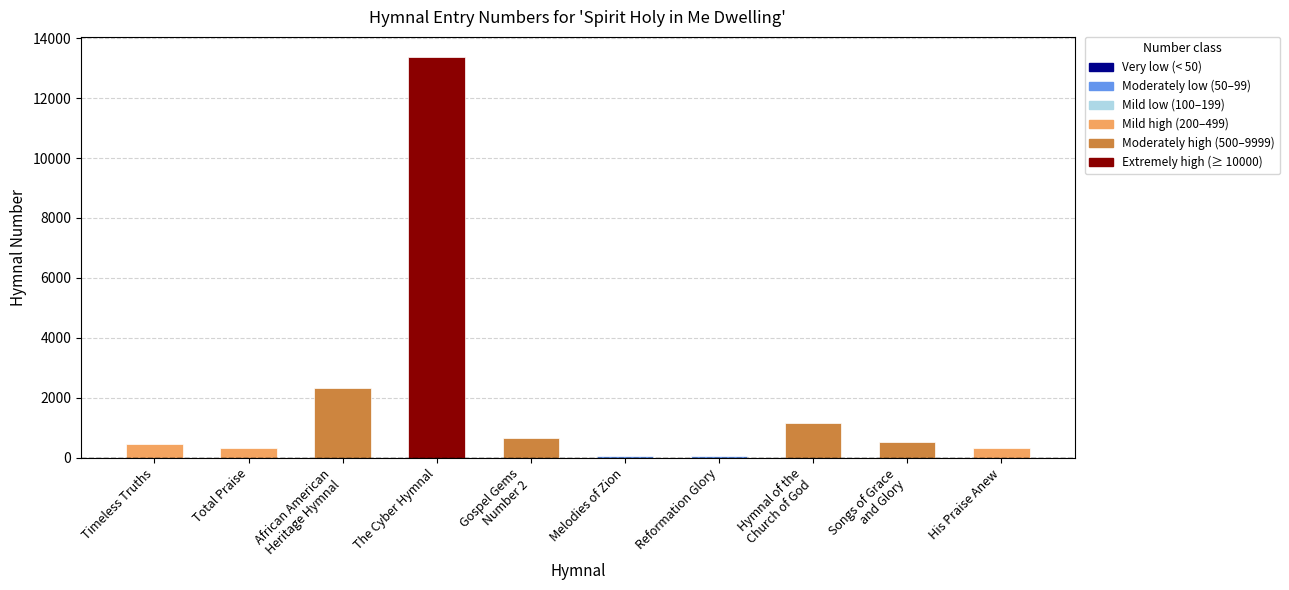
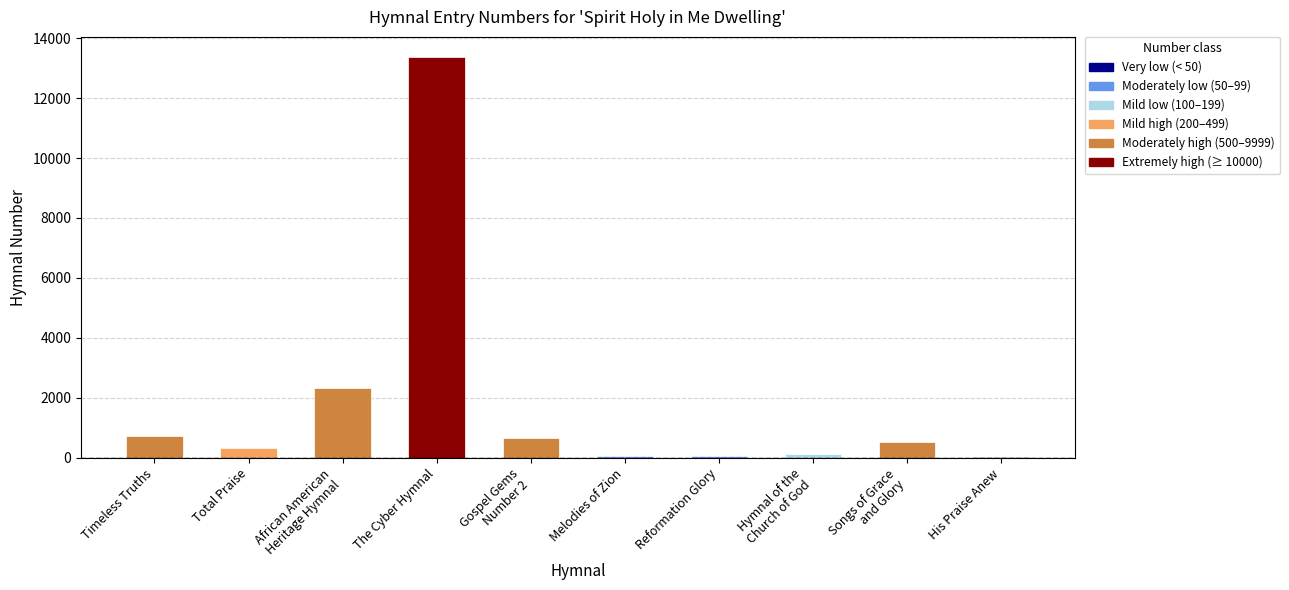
Timeless Truths: 400 -> 700
Hymnal of the Church of God: 1200 -> 100
His Praise Anew: 300 -> 0
